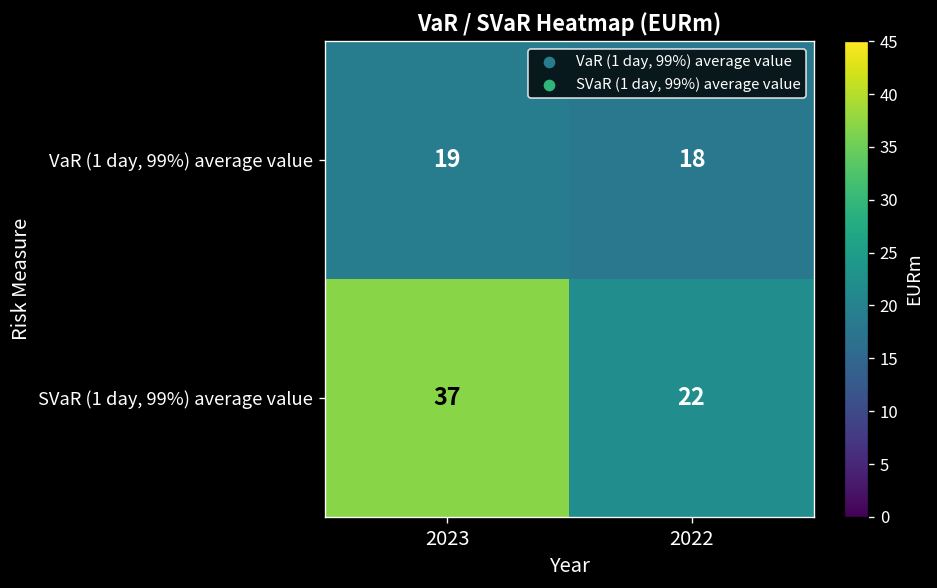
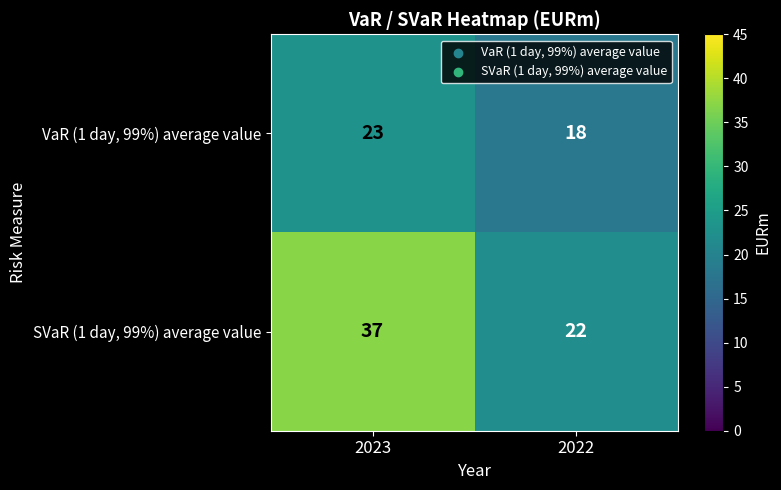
VaR (1 day, 99%) average value, 2023: 19 -> 23
